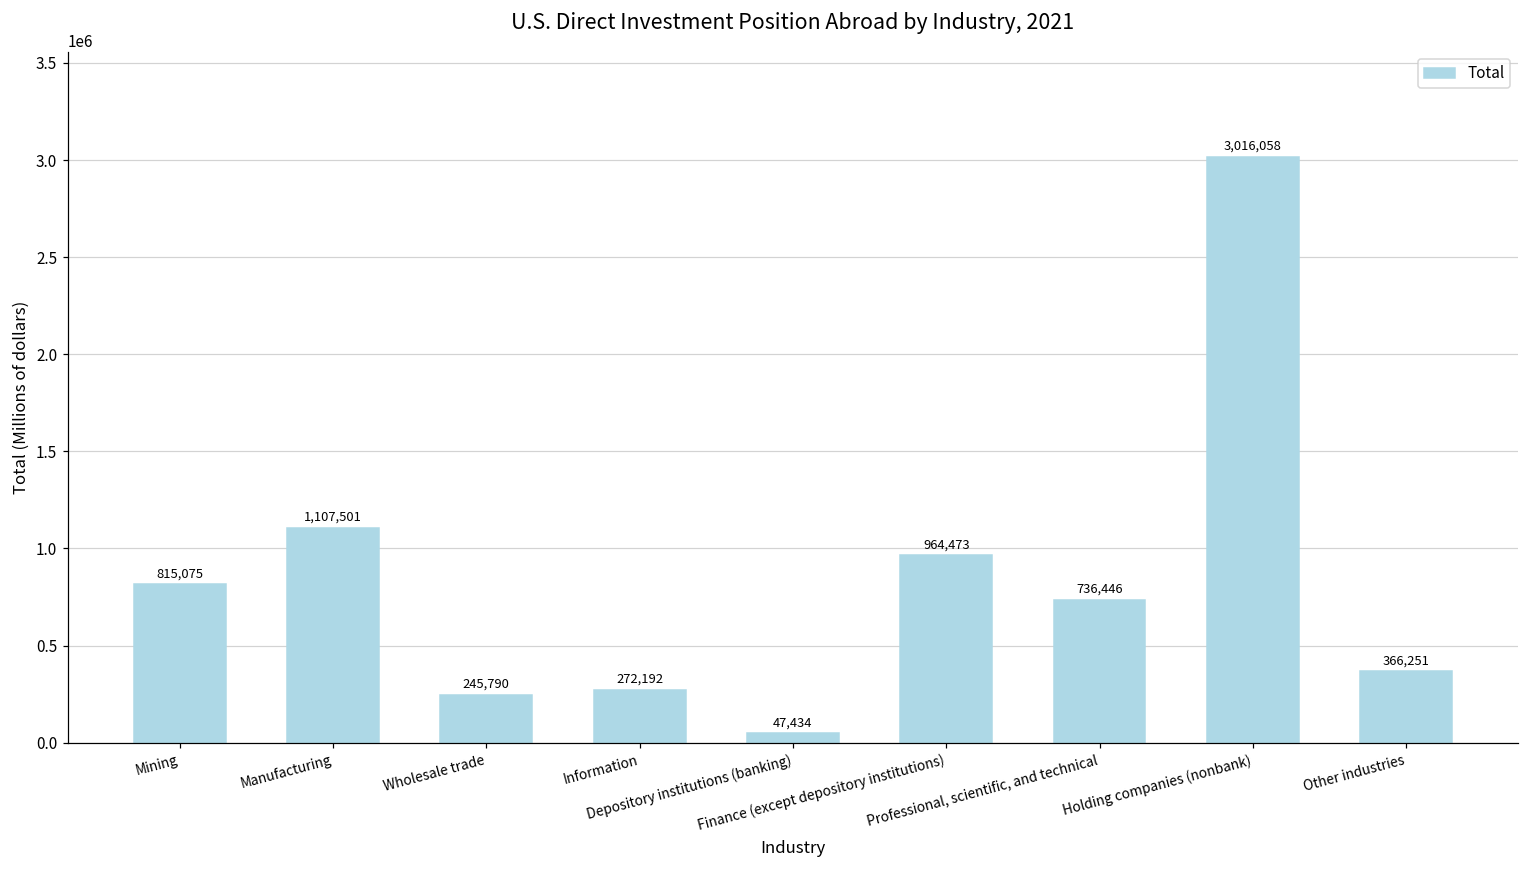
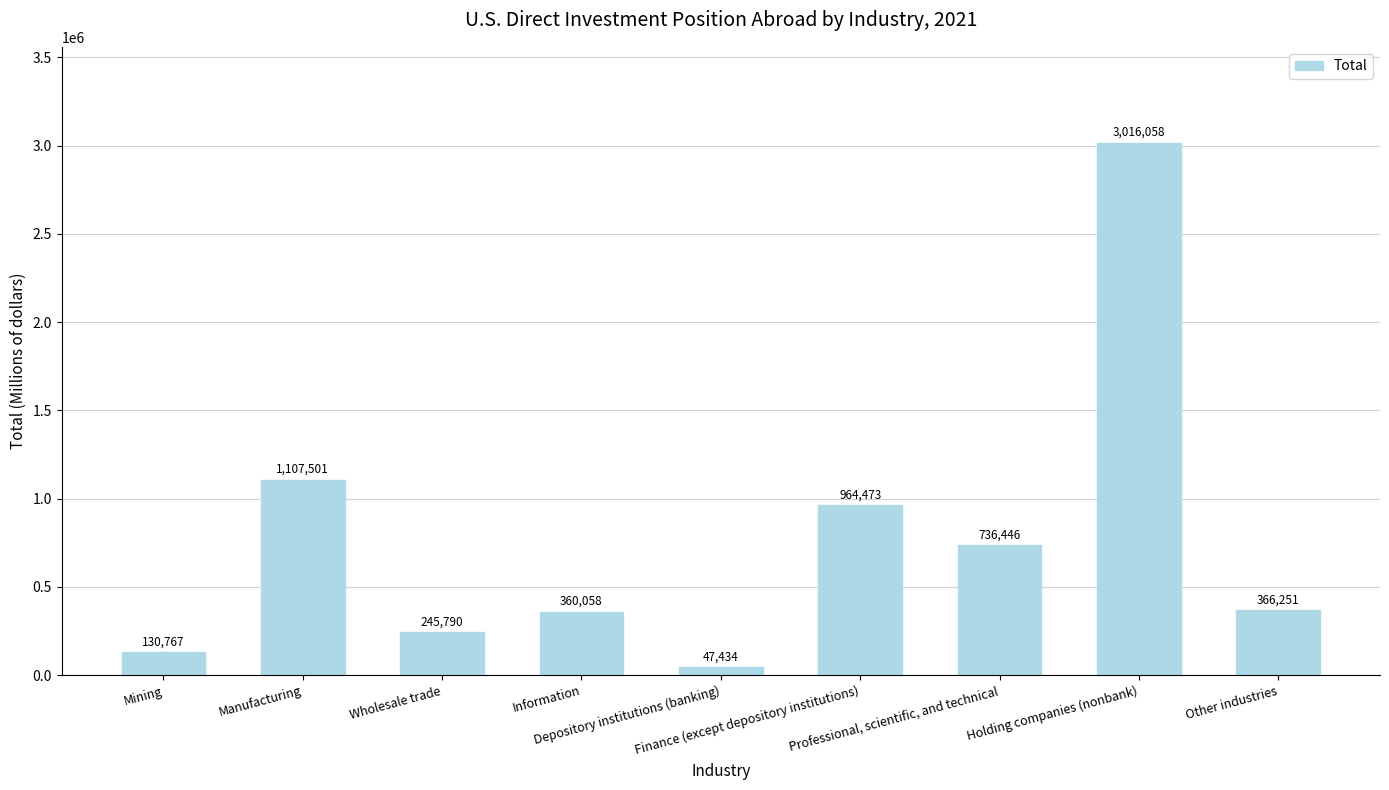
Mining: 815,075 -> 130,767
Information: 272,192 -> 360,058
